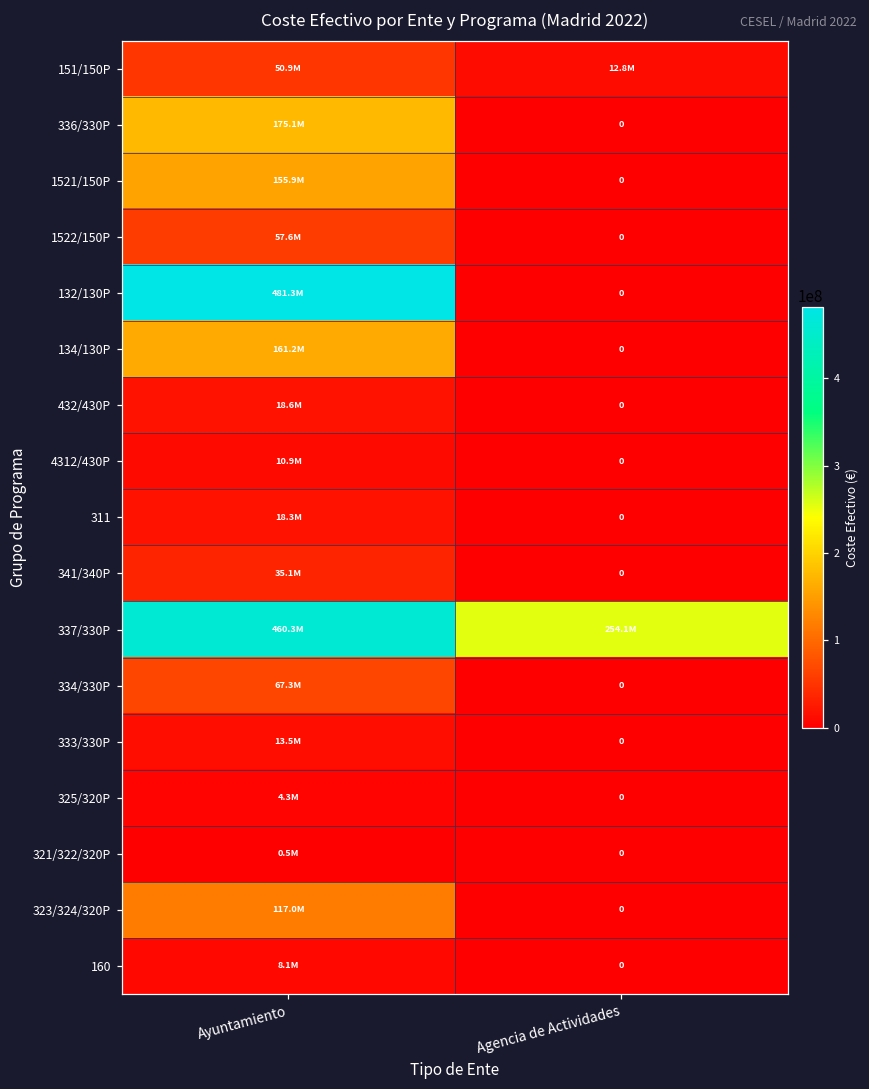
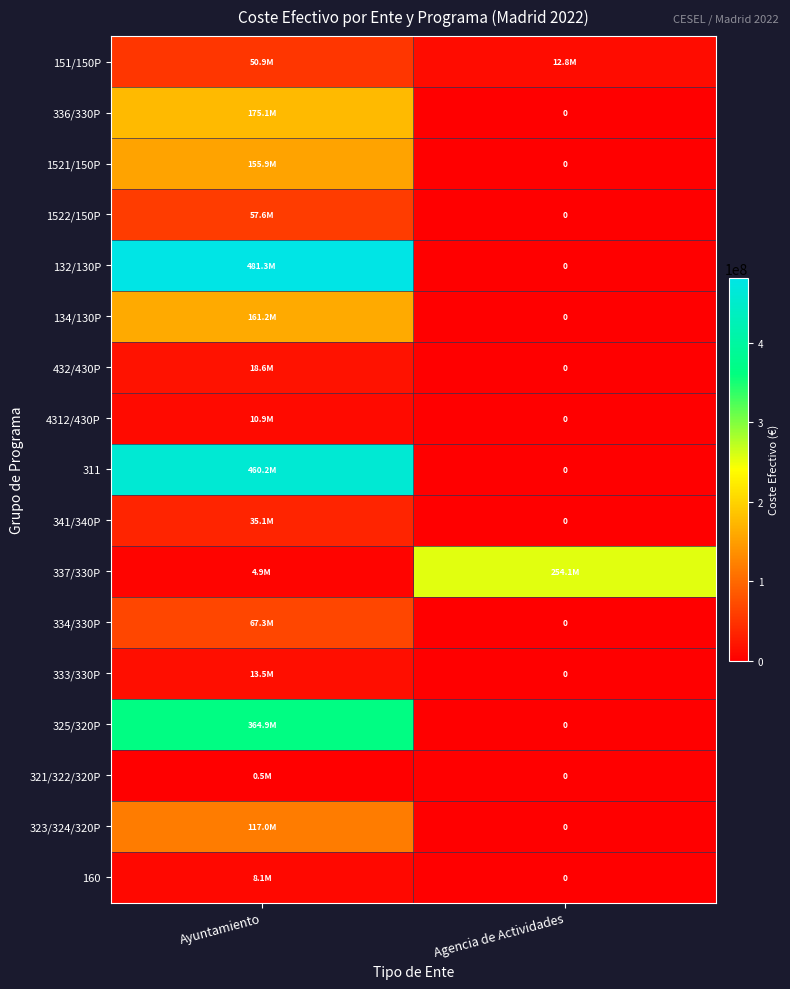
311, Ayuntamiento: 18.3M -> 460.2M
337/330P, Ayuntamiento: 460.3M -> 4.9M
325/320P, Ayuntamiento: 4.3M -> 364.9M
